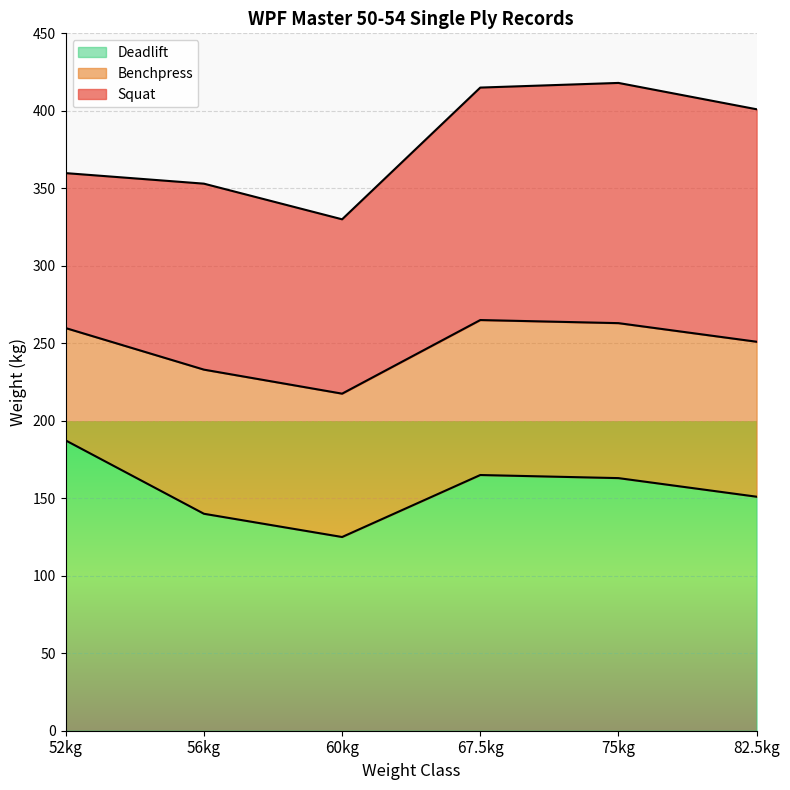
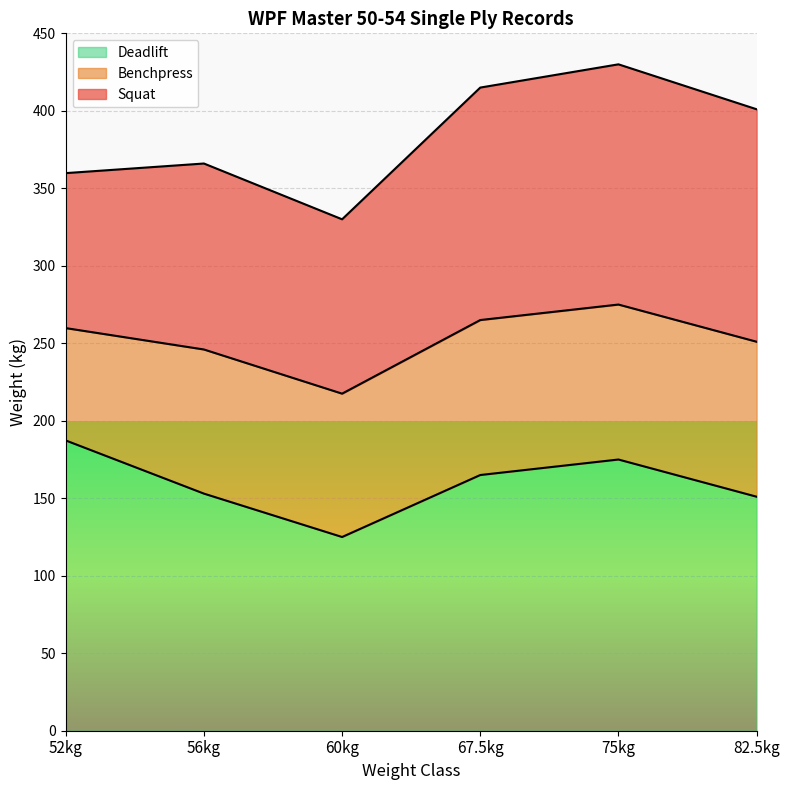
Deadlift, 56kg: 140 -> 153
Deadlift, 75kg: 163 -> 175
